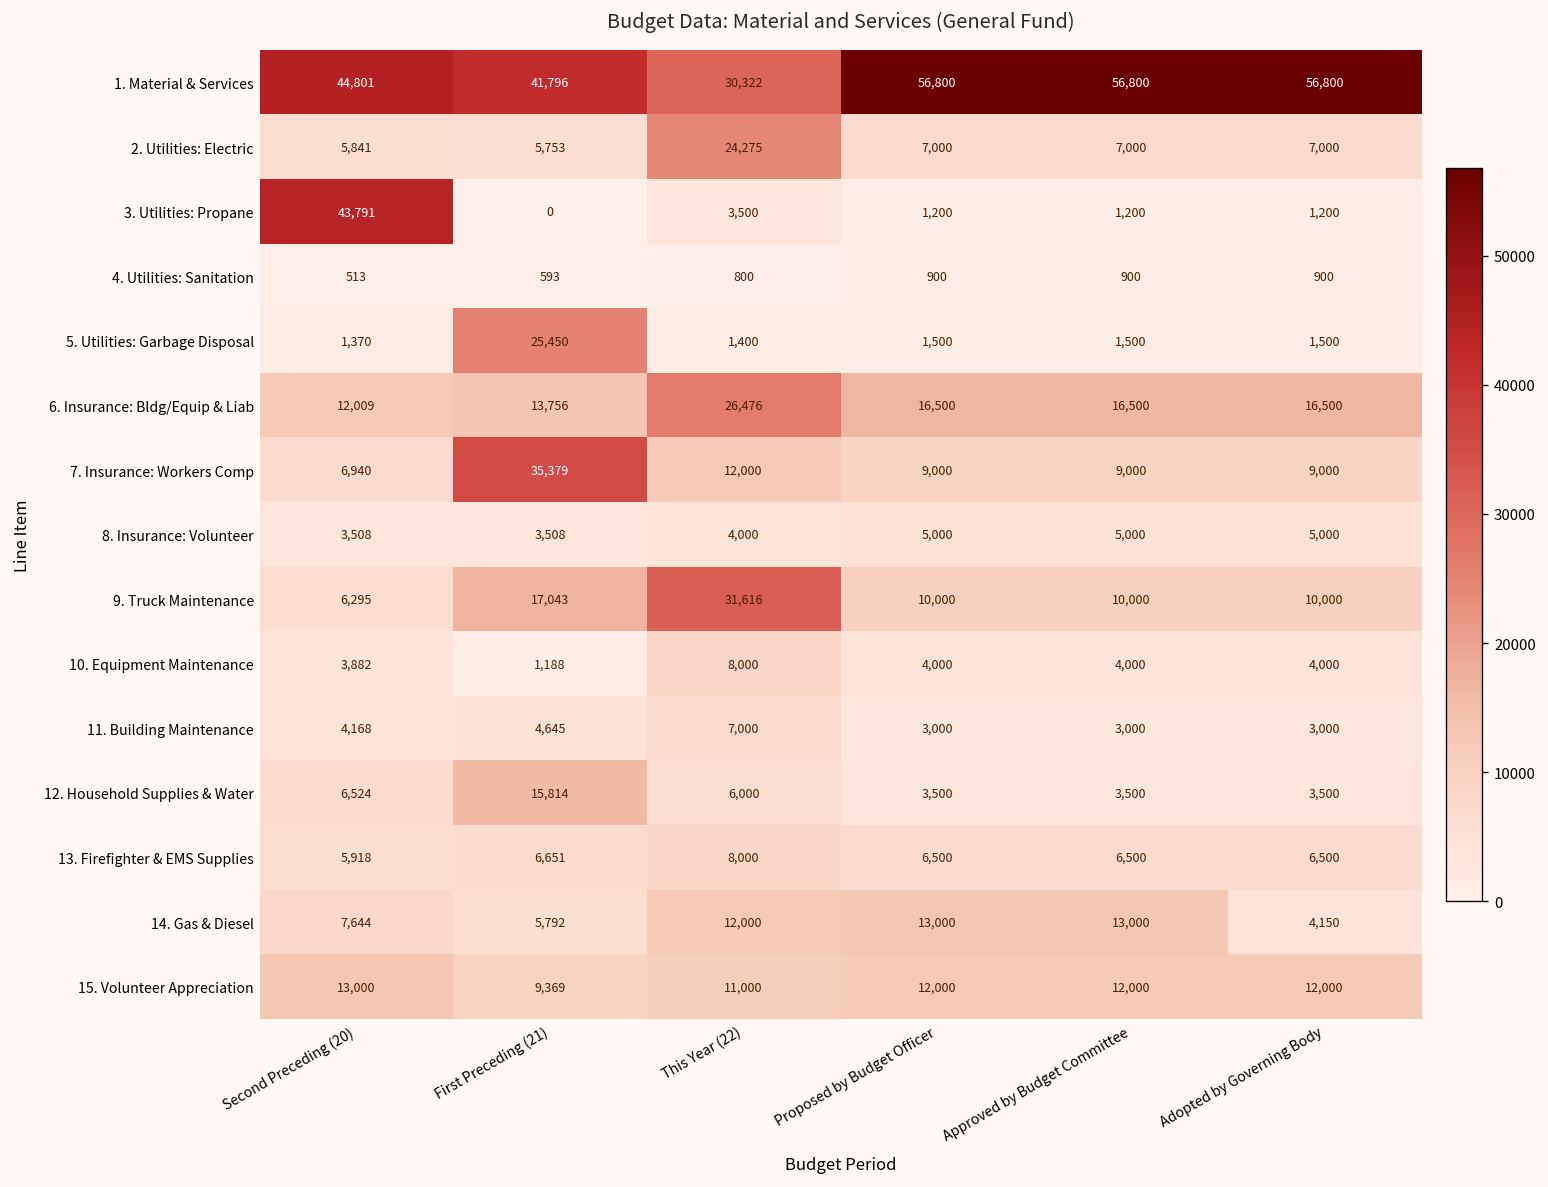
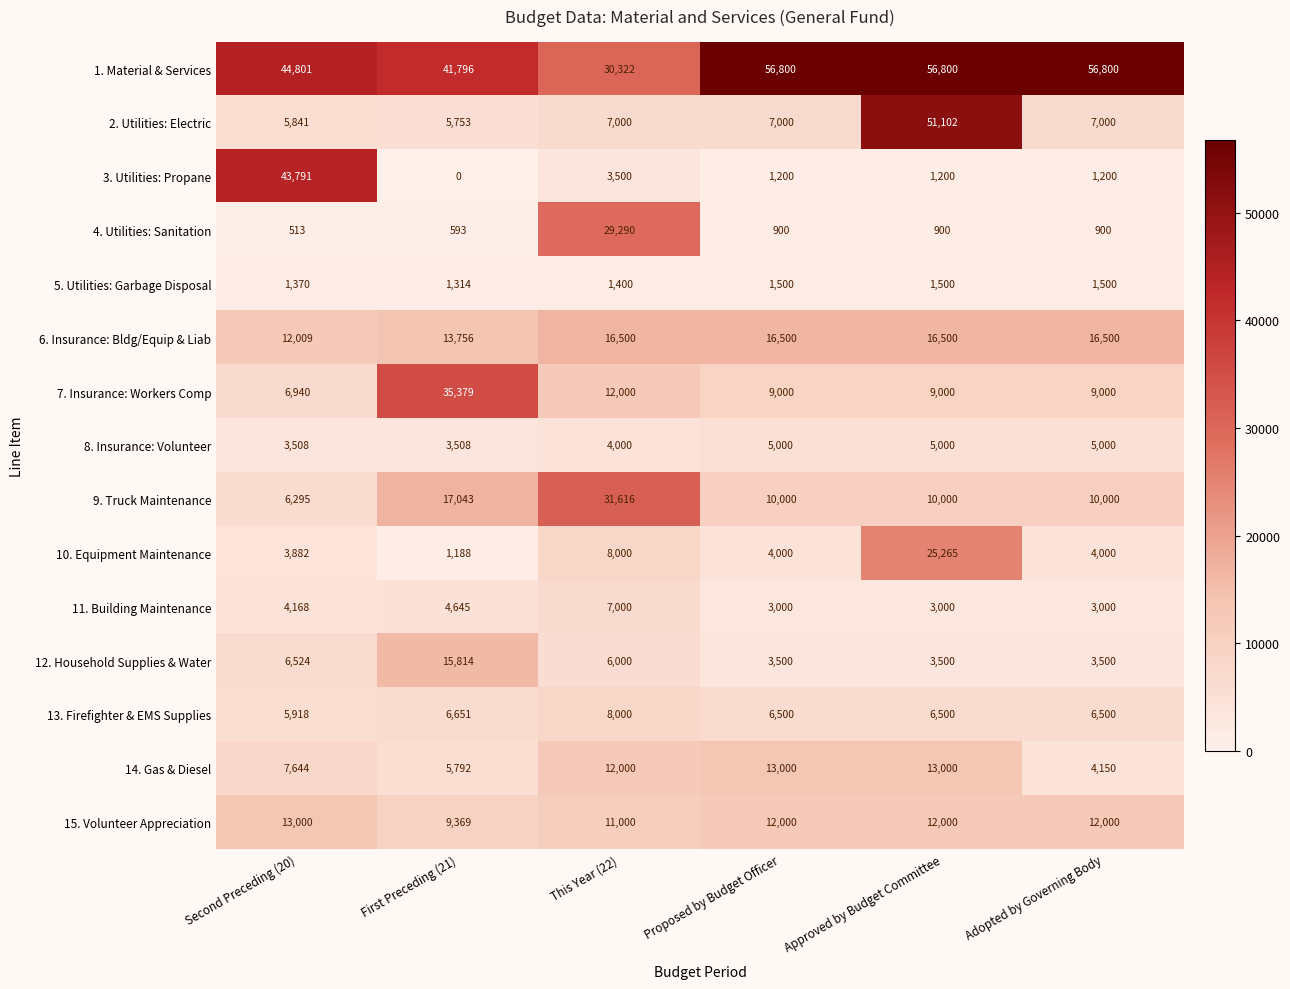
2. Utilities: Electric, This Year (22): 24,275 -> 7,000
2. Utilities: Electric, Approved by Budget Committee: 7,000 -> 51,102
4. Utilities: Sanitation, This Year (22): 800 -> 29,290
5. Utilities: Garbage Disposal, First Preceding (21): 25,450 -> 1,314
6. Insurance: Bldg/Equip & Liab, This Year (22): 26,476 -> 16,500
10. Equipment Maintenance, Approved by Budget Committee: 4,000 -> 25,265
